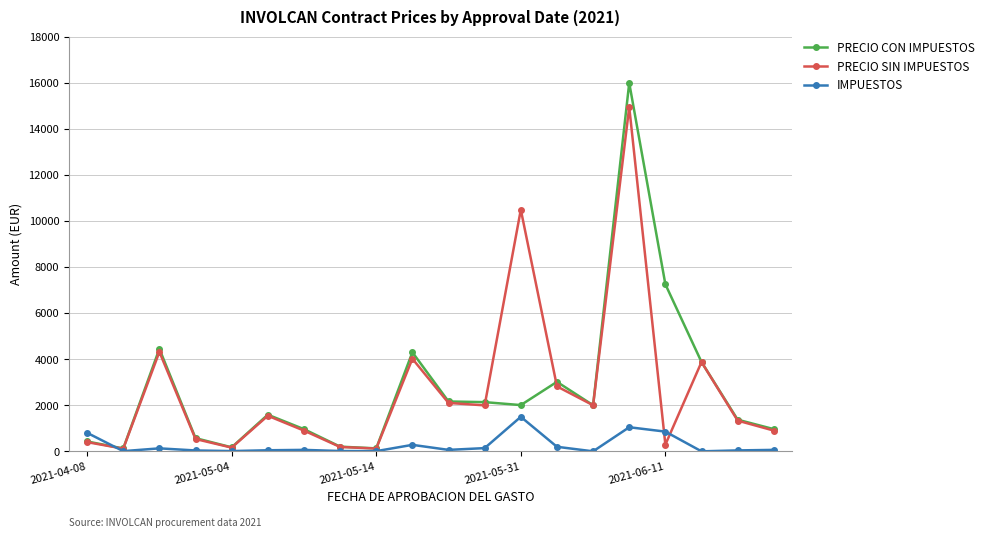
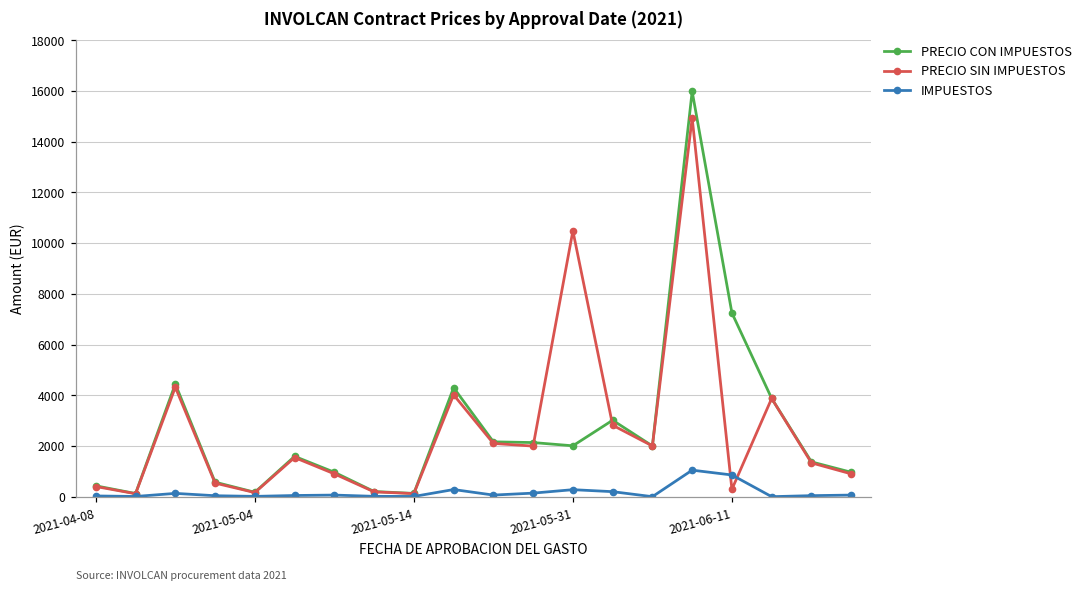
IMPUESTOS, 2021-04-08: 800 -> 0
IMPUESTOS, 2021-05-31: 1500 -> 300
